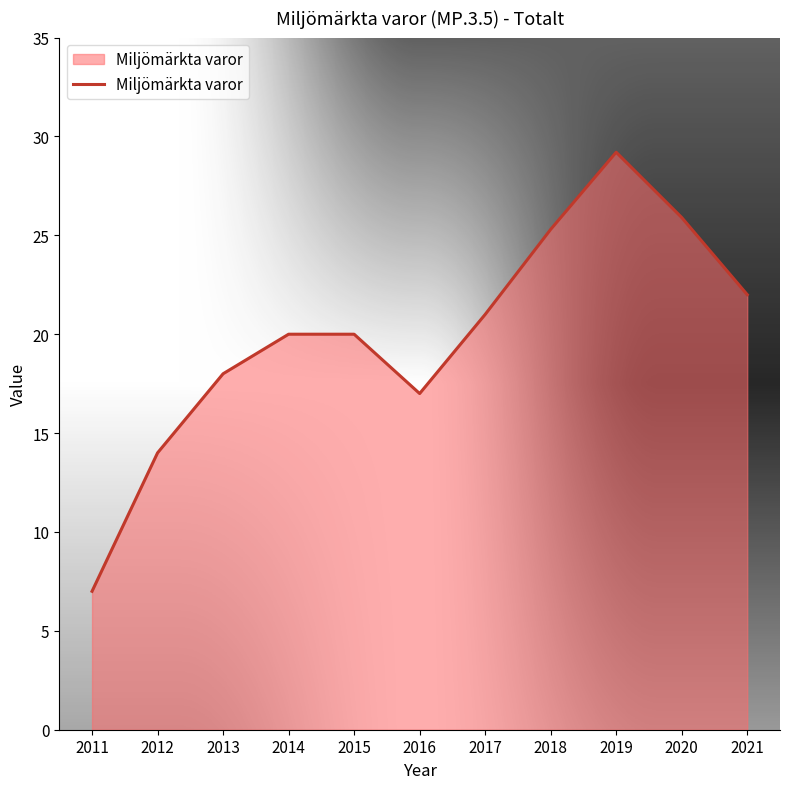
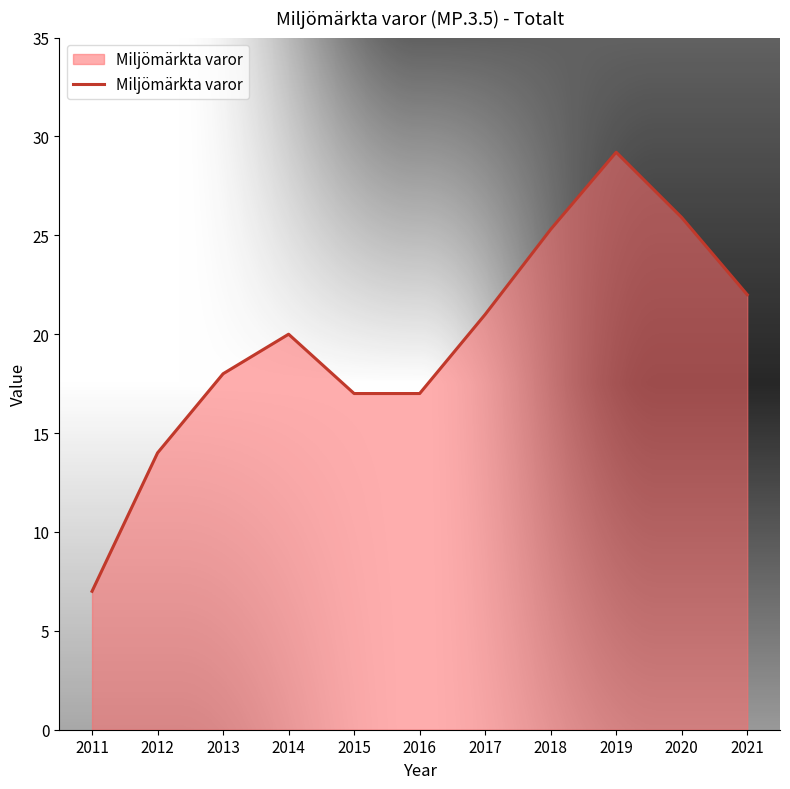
2015: 20 -> 17
